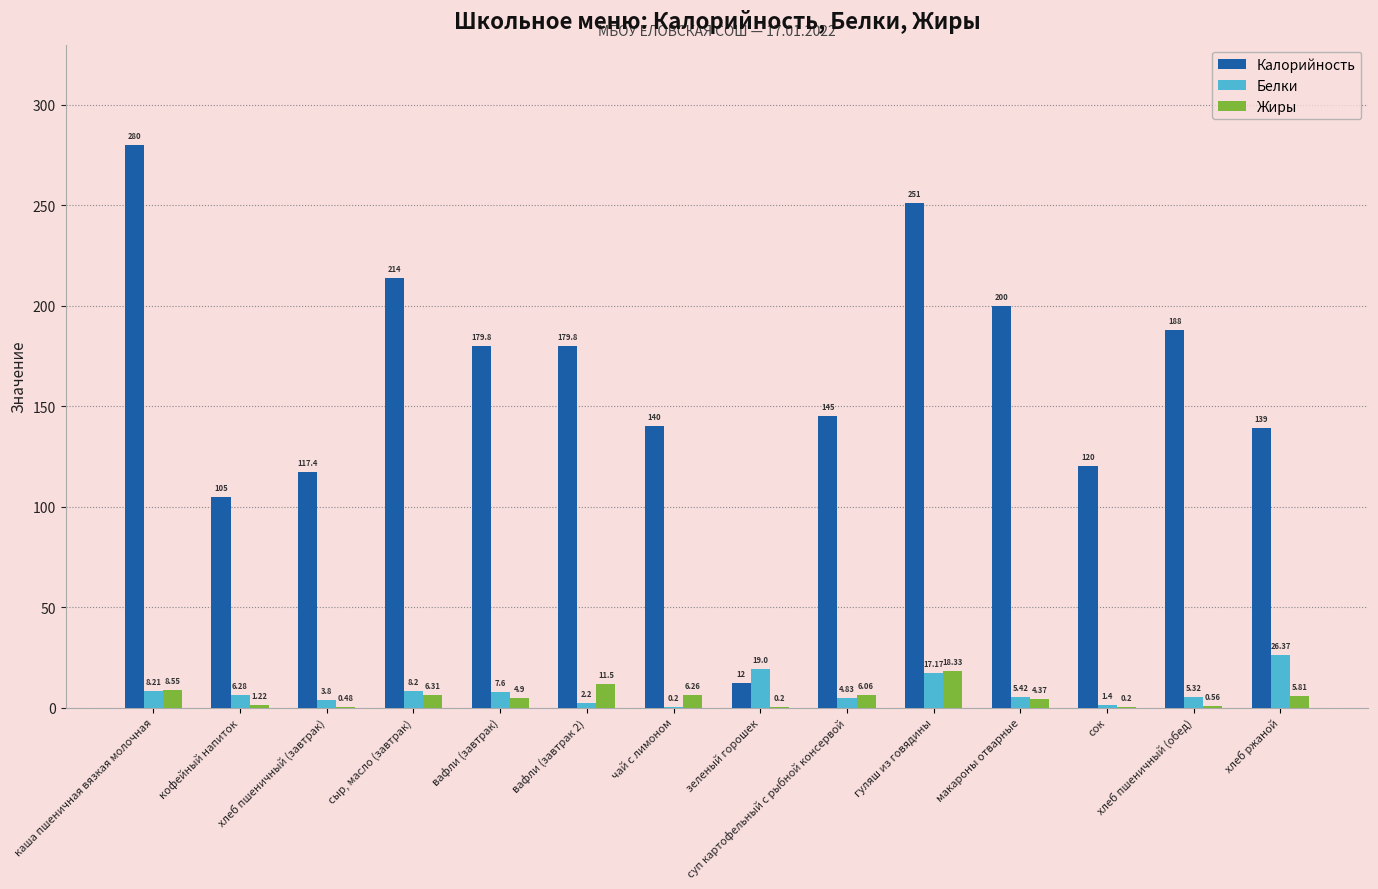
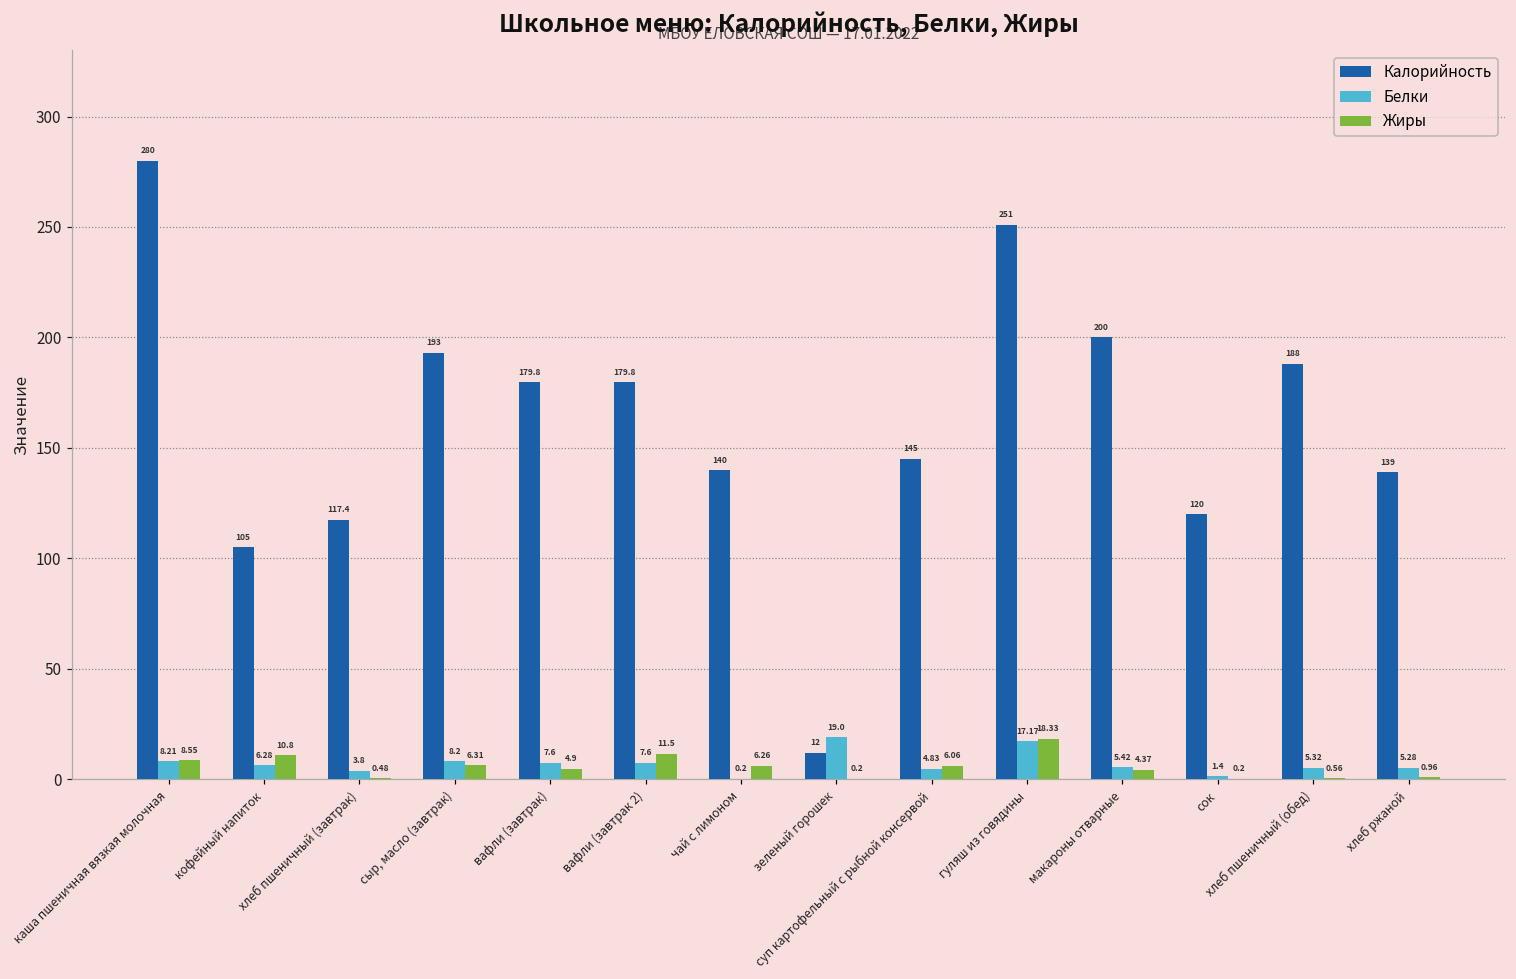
Жиры, кофейный напиток: 1.22 -> 10.8
Калорийность, сыр, масло (завтрак): 214 -> 193
Белки, вафли (завтрак 2): 2.2 -> 7.6
Белки, хлеб ржаной: 26.37 -> 5.28
Жиры, хлеб ржаной: 5.81 -> 0.96
